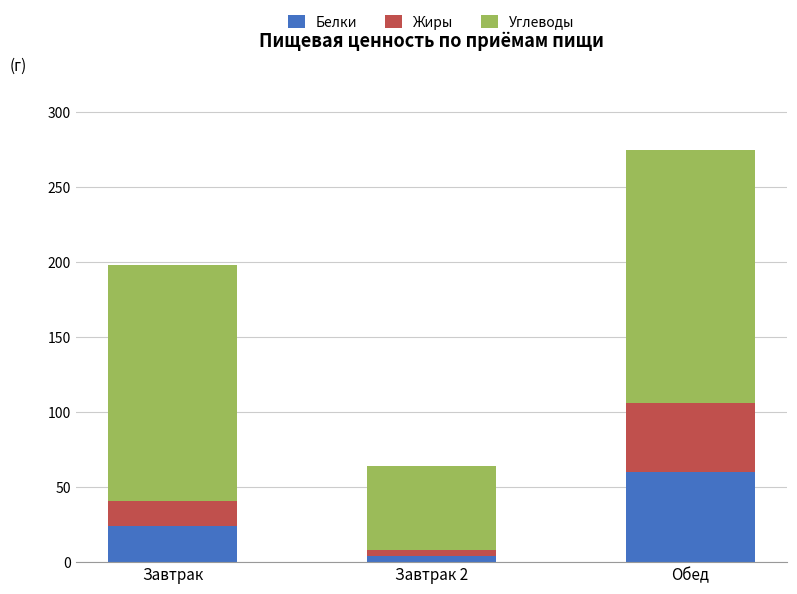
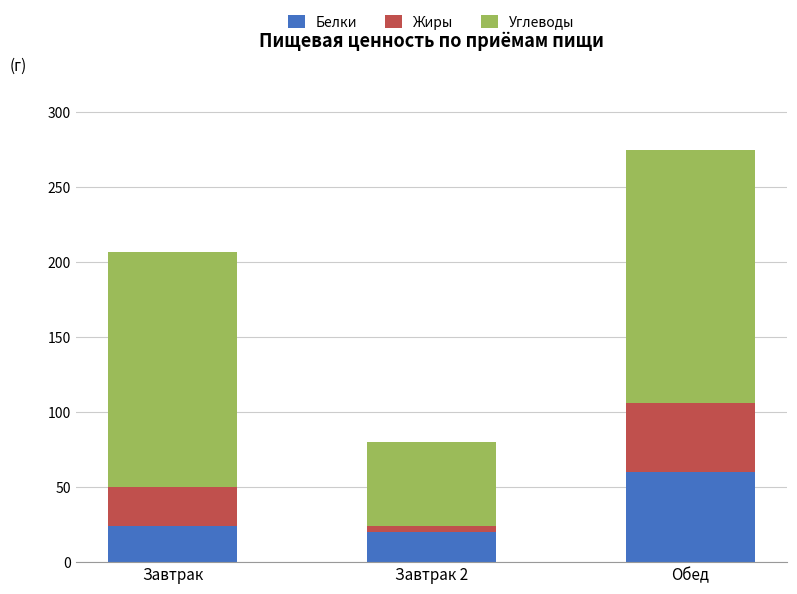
Жиры, Завтрак: 17 -> 26
Белки, Завтрак 2: 4 -> 20
